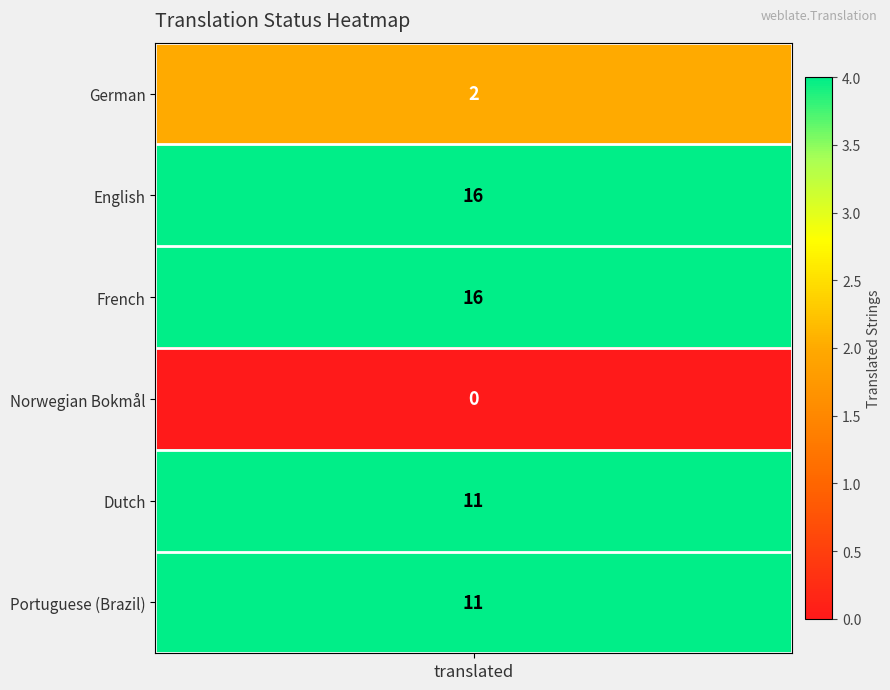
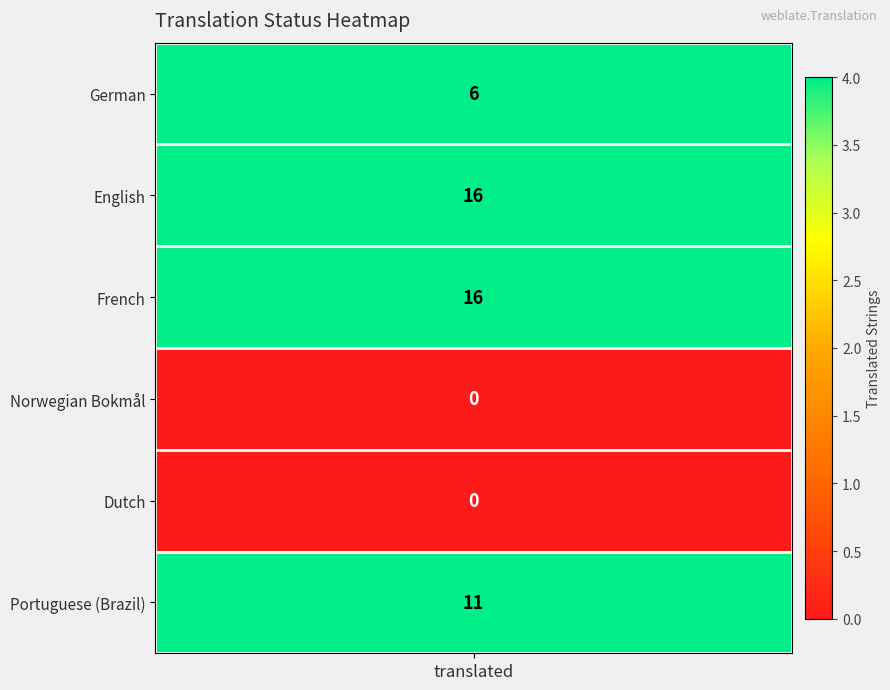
German, translated: 2 -> 6
Dutch, translated: 11 -> 0
